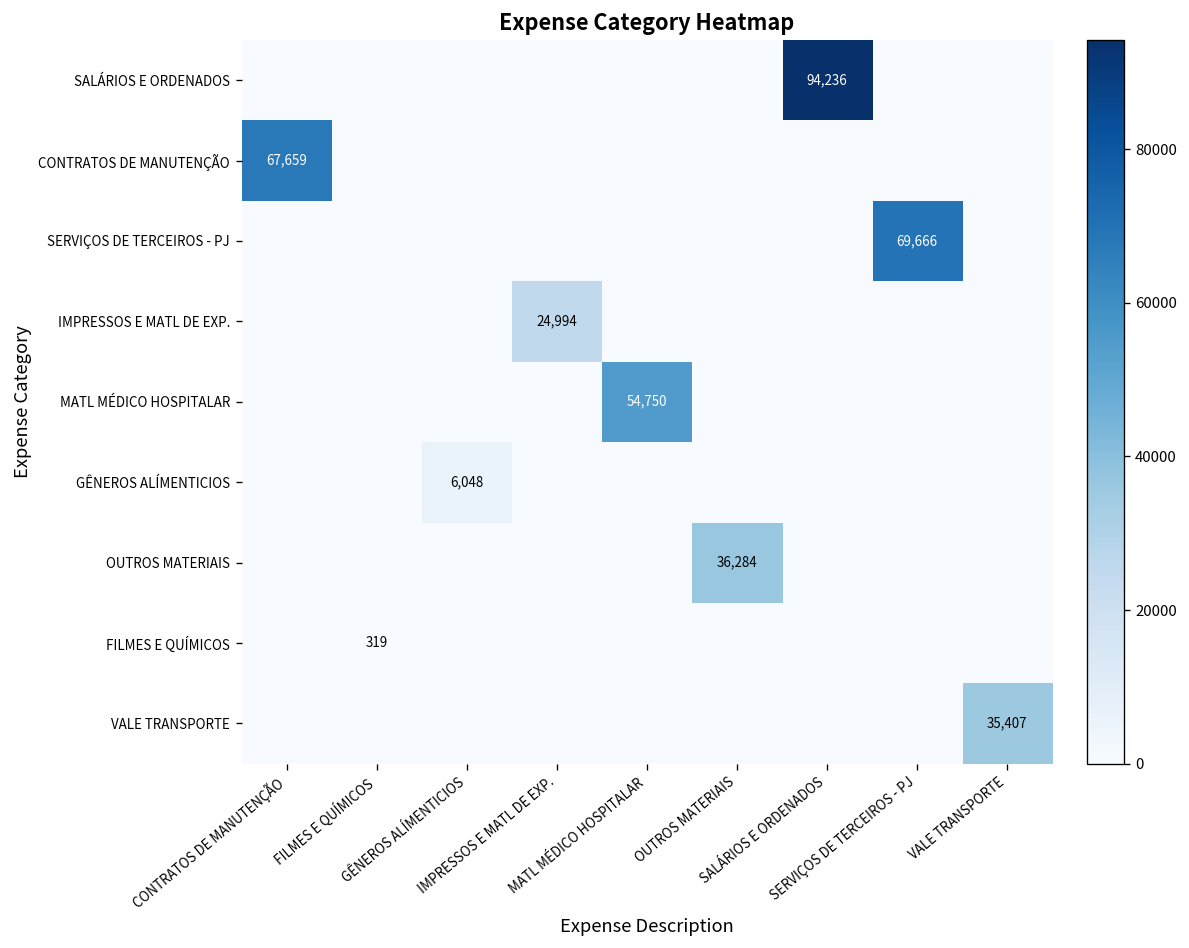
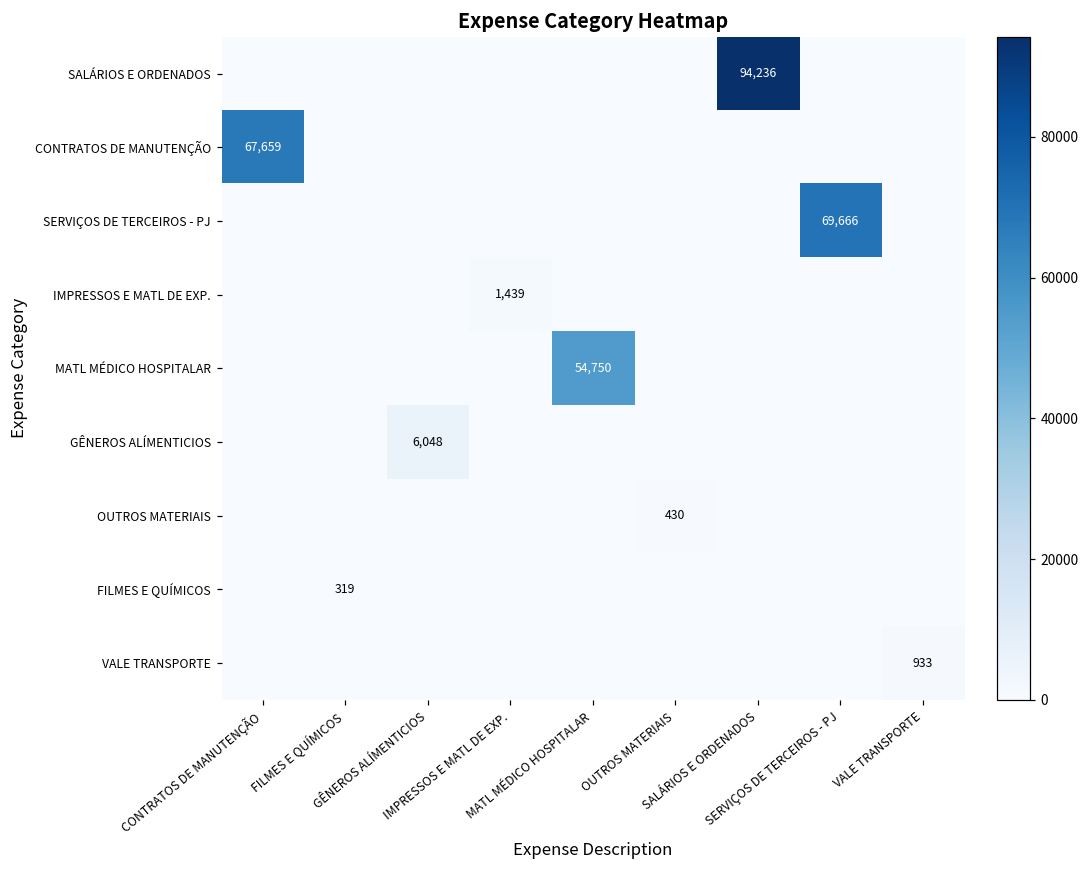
IMPRESSOS E MATL DE EXP., IMPRESSOS E MATL DE EXP.: 24,994 -> 1,439
OUTROS MATERIAIS, OUTROS MATERIAIS: 36,284 -> 430
VALE TRANSPORTE, VALE TRANSPORTE: 35,407 -> 933
